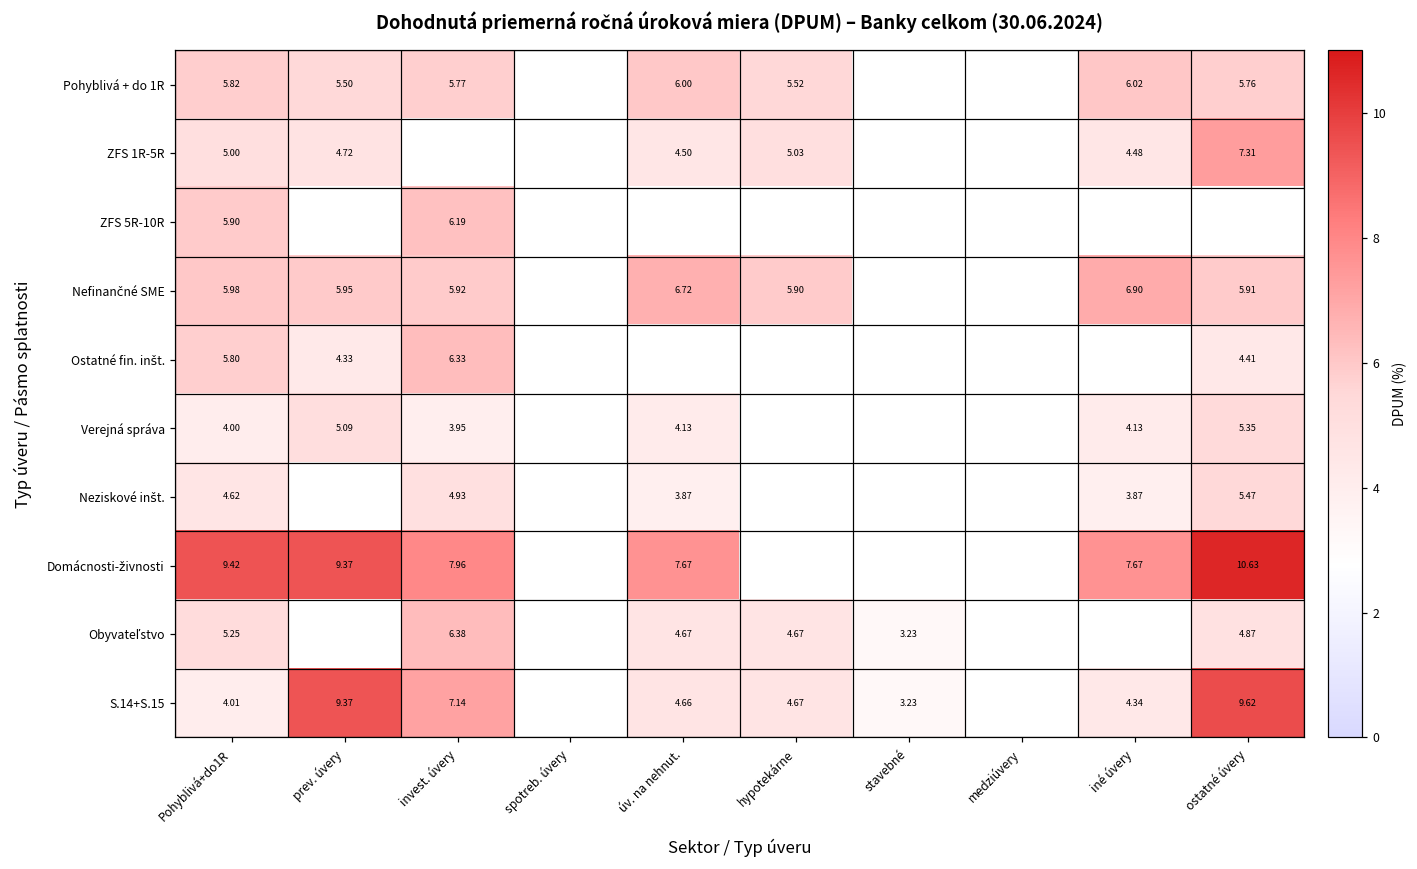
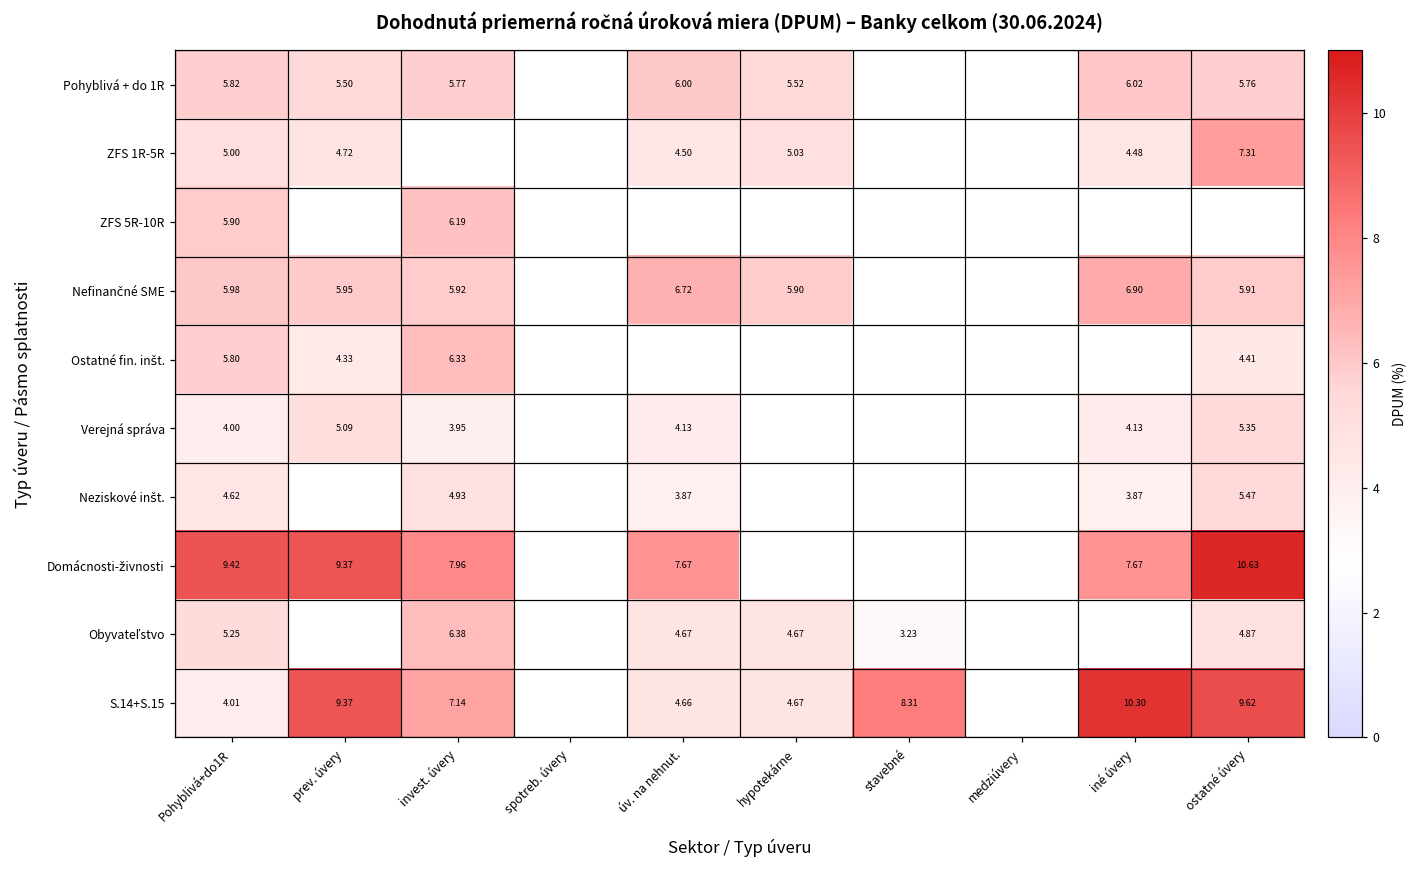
S.14+S.15, stavebné: 3.23 -> 8.31
S.14+S.15, iné úvery: 4.34 -> 10.30
